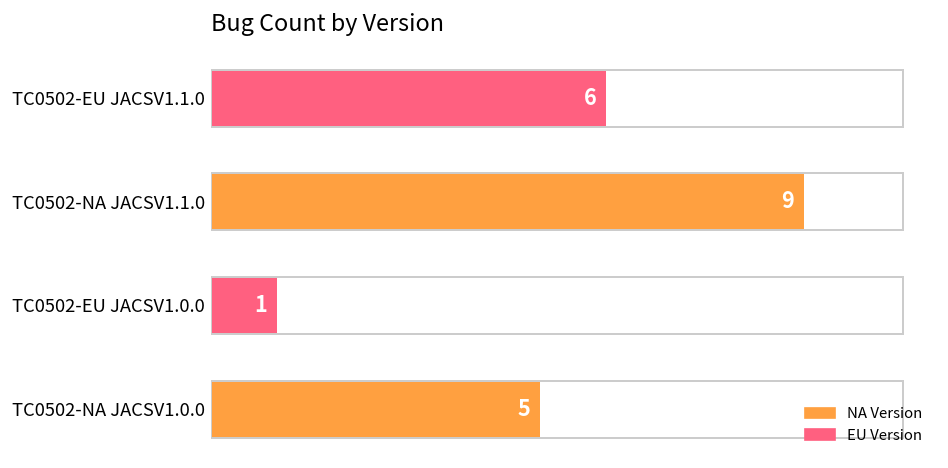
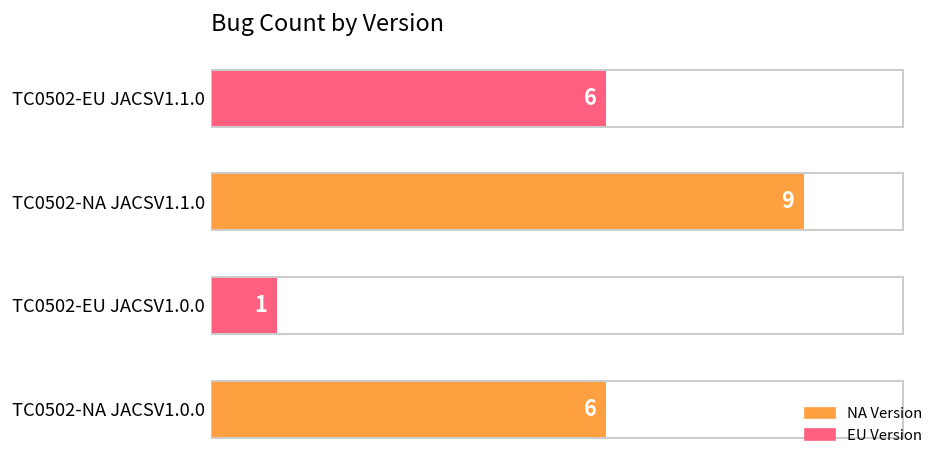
TC0502-NA JACSV1.0.0: 5 -> 6
